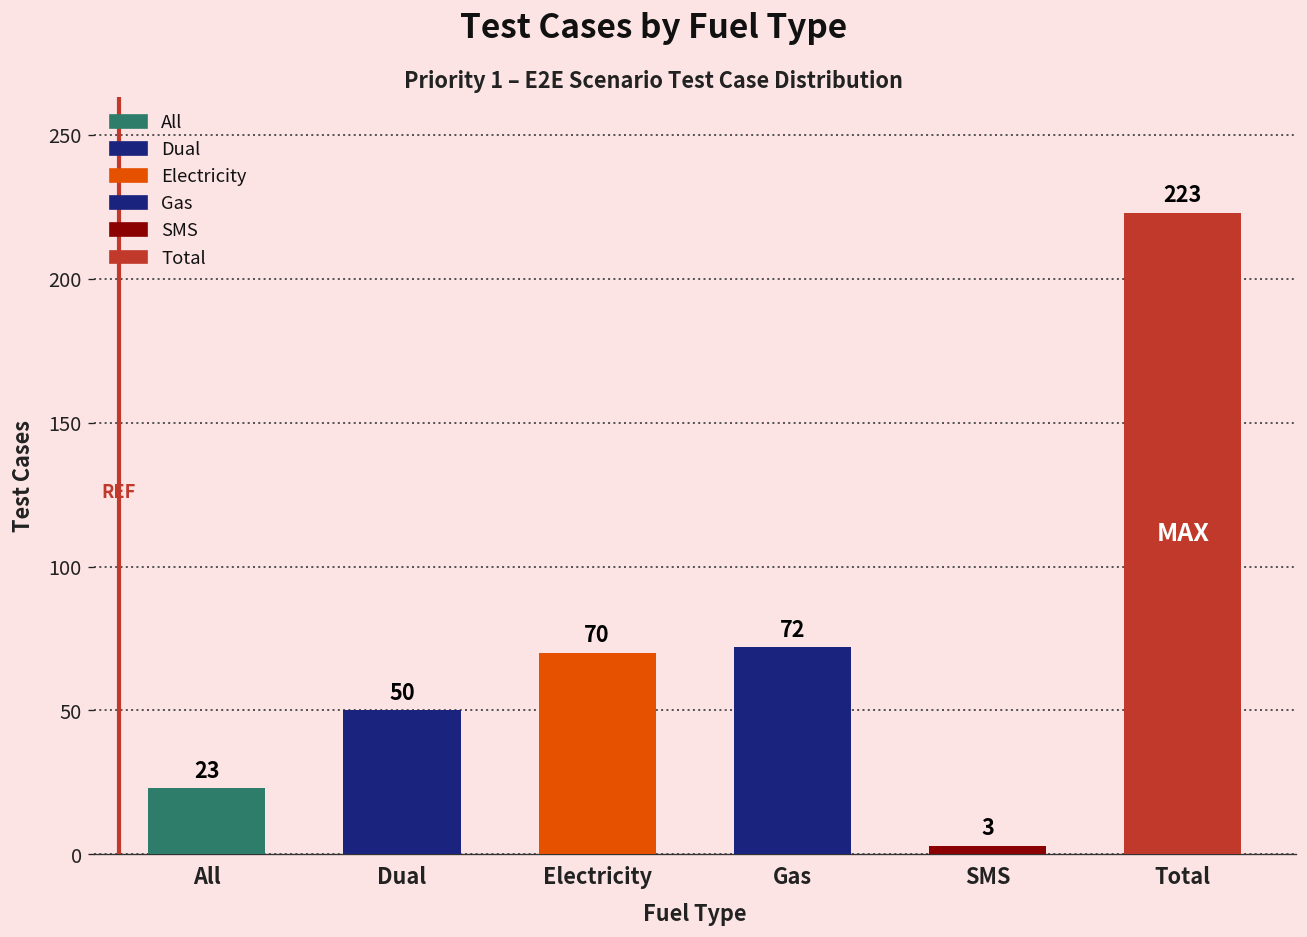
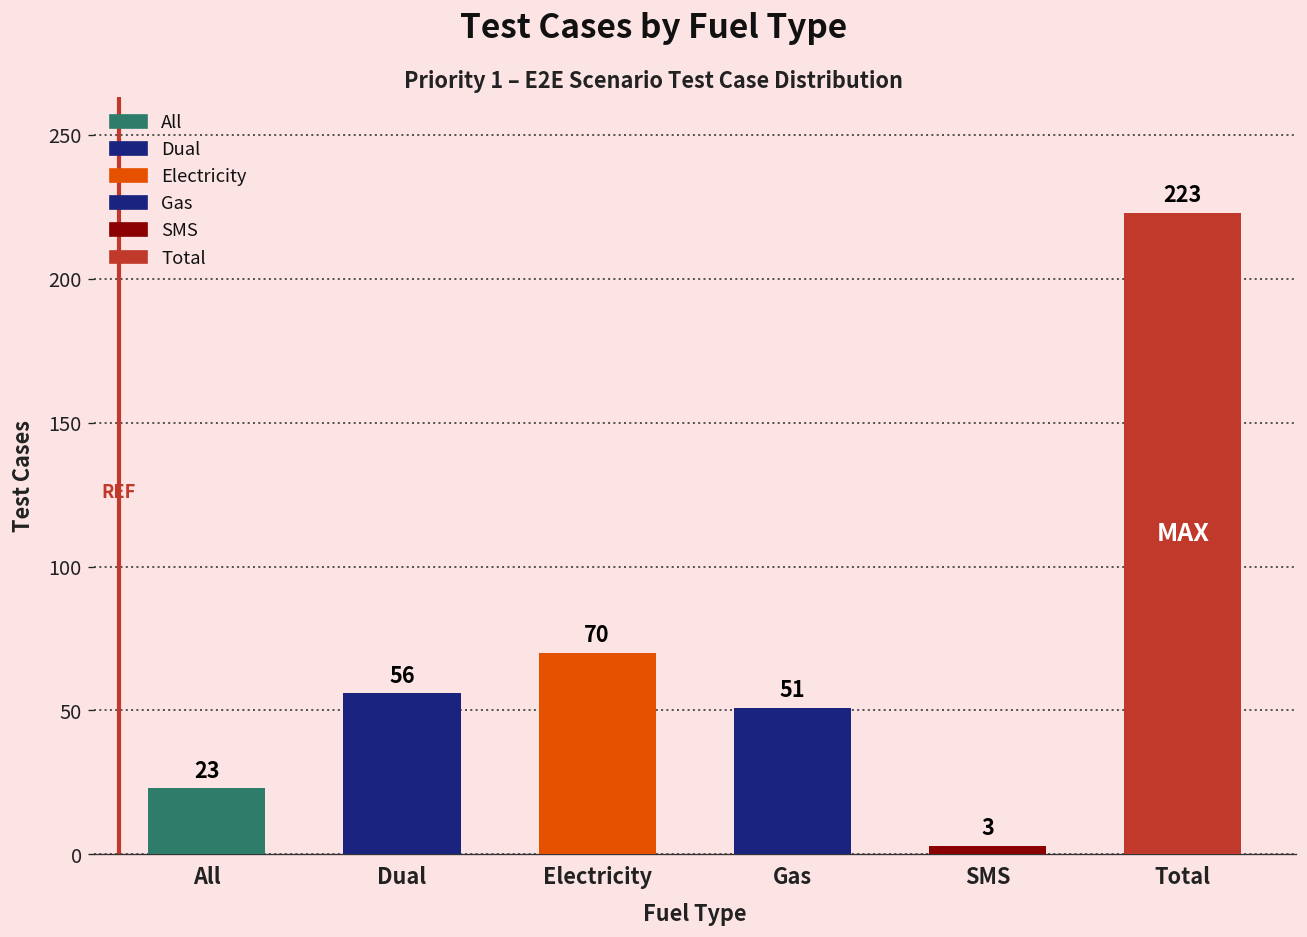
Dual: 50 -> 56
Gas: 72 -> 51
